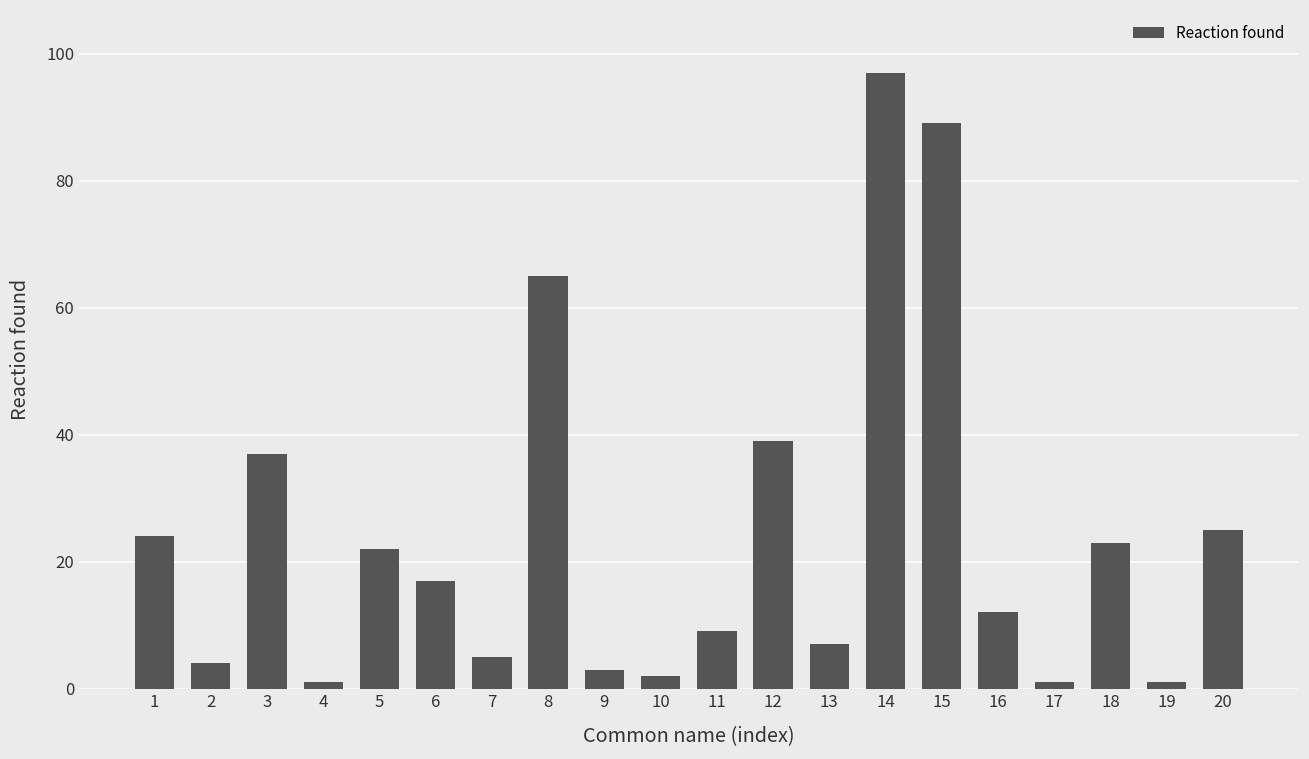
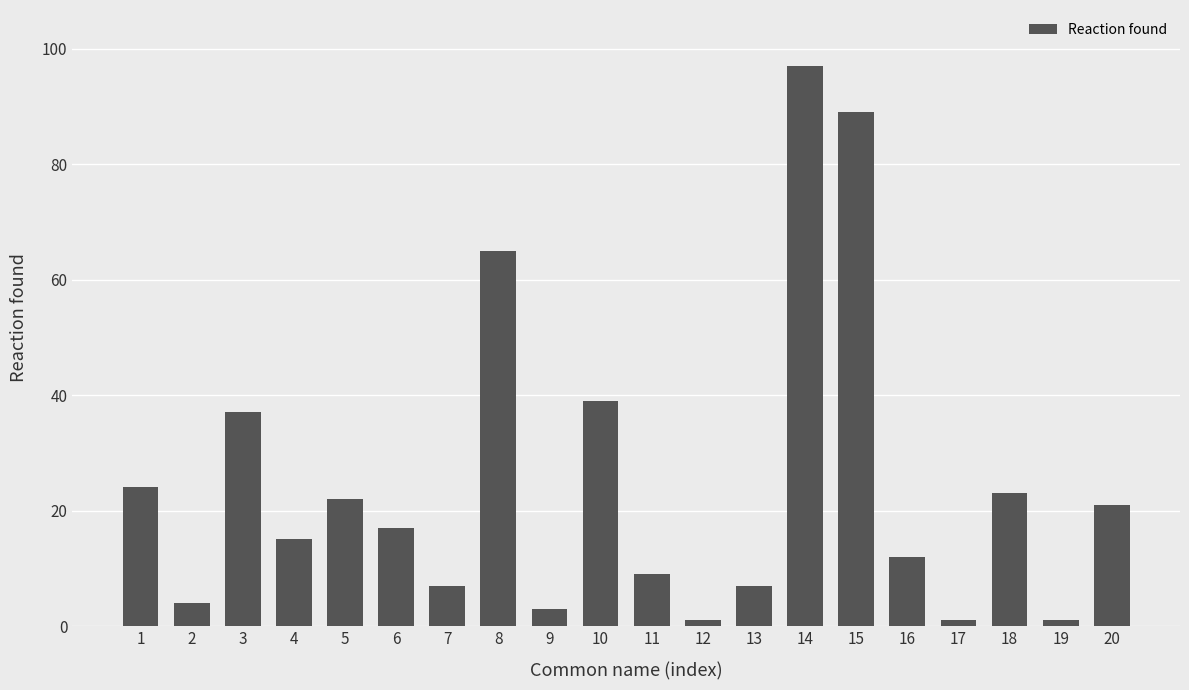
4: 1 -> 15
7: 5 -> 7
10: 2 -> 39
12: 39 -> 1
20: 25 -> 21
